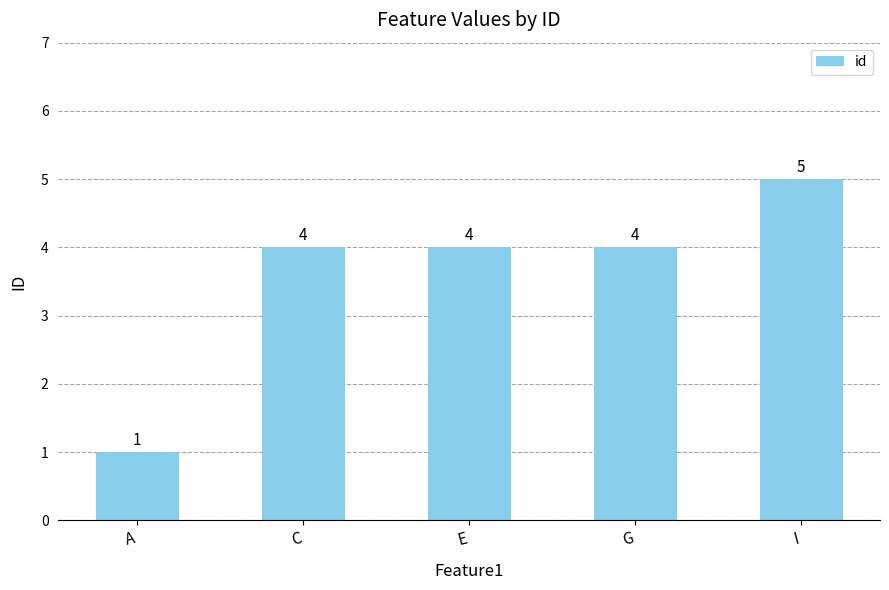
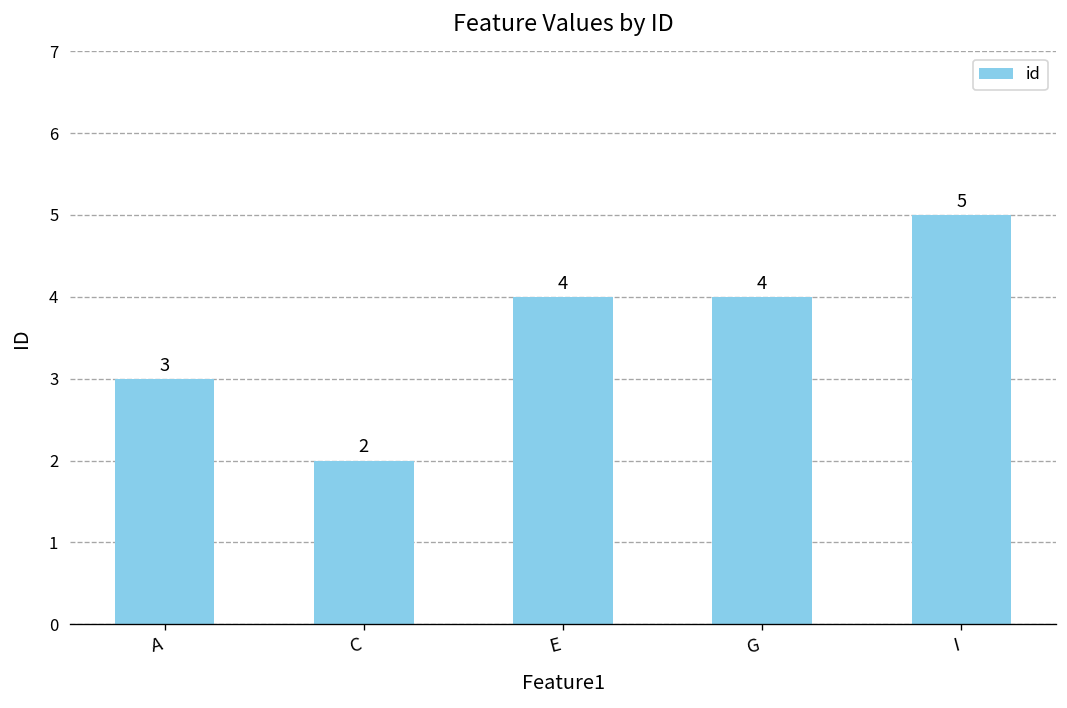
A: 1 -> 3
C: 4 -> 2
